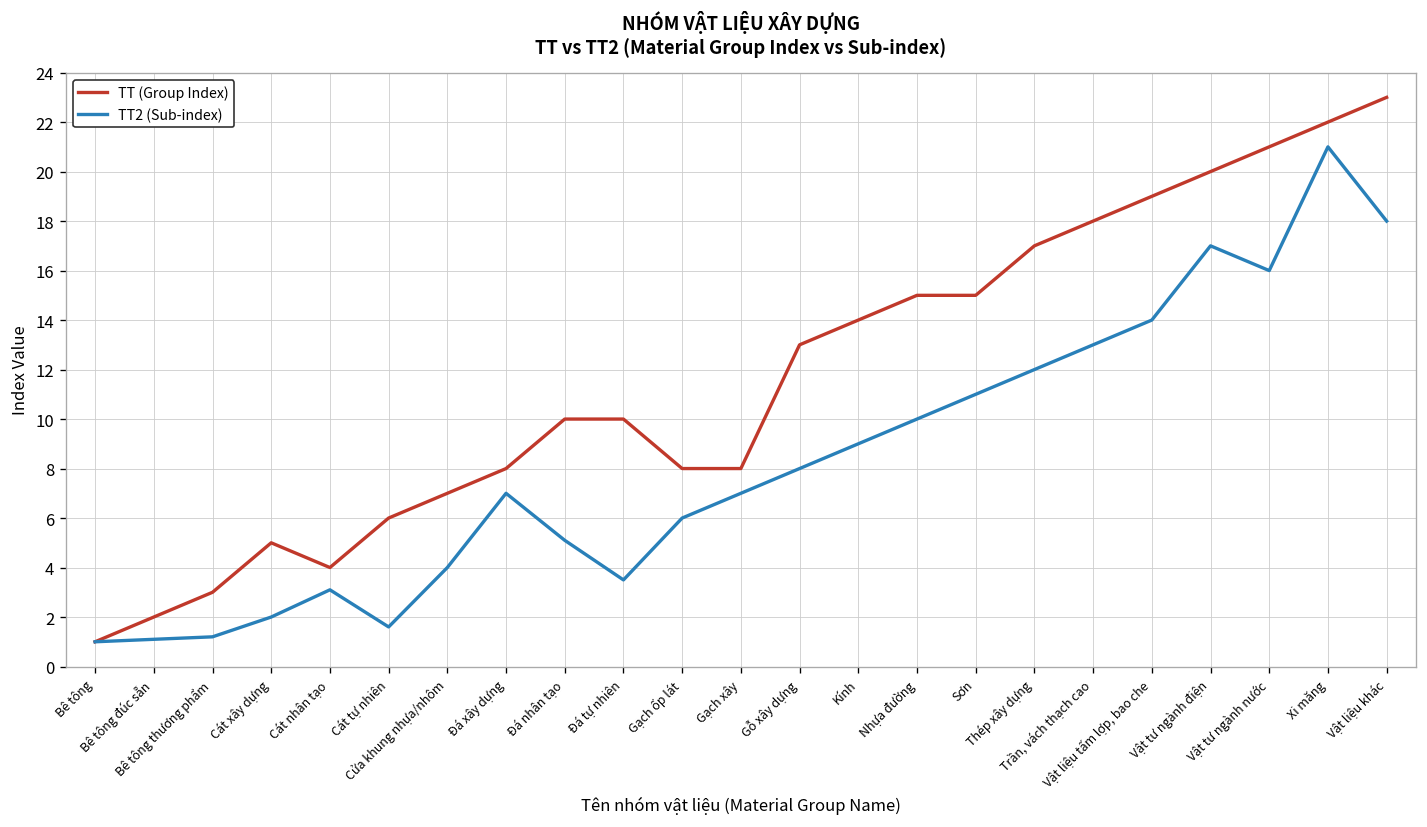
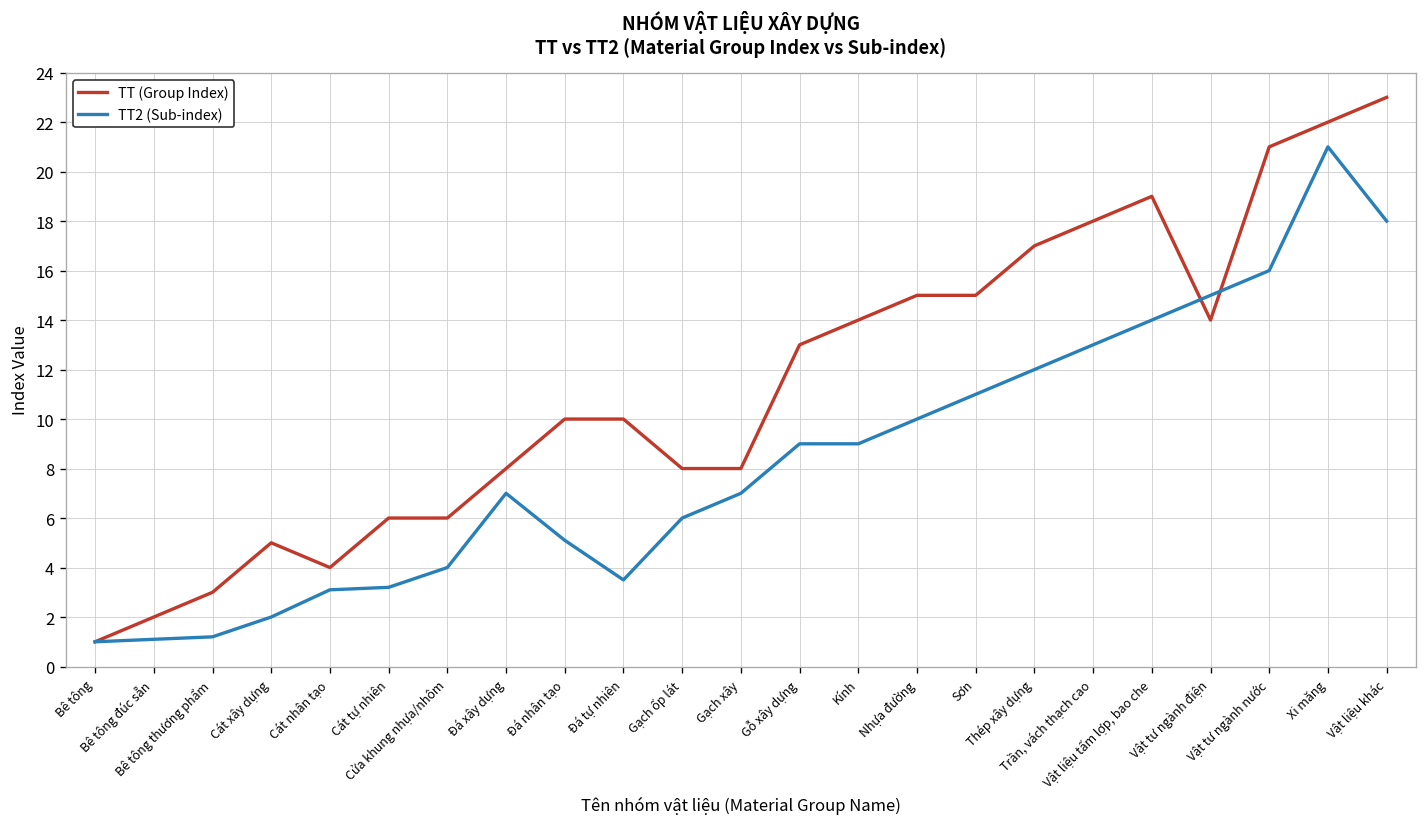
TT2 (Sub-index), Cát tự nhiên: 1.6 -> 3.2
TT (Group Index), Cửa khung nhựa/nhôm: 7 -> 6
TT2 (Sub-index), Gỗ xây dựng: 8 -> 9
TT (Group Index), Vật tư ngành điện: 20 -> 14
TT2 (Sub-index), Vật tư ngành điện: 17 -> 15
